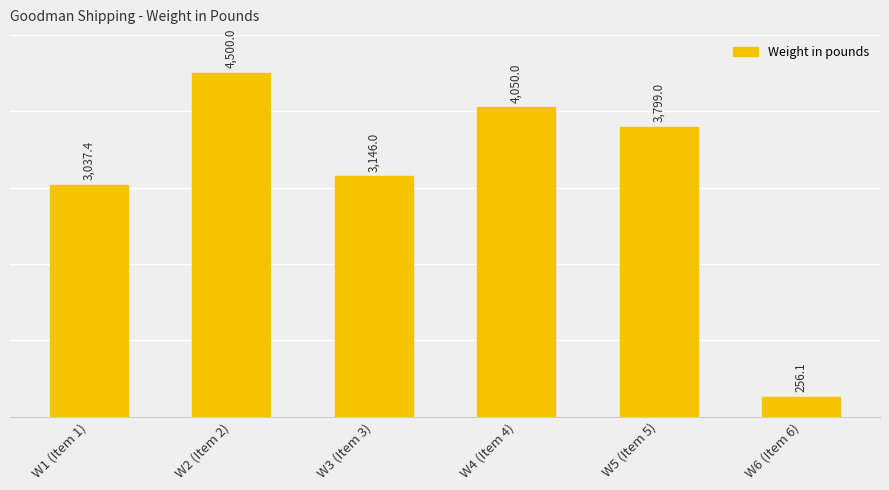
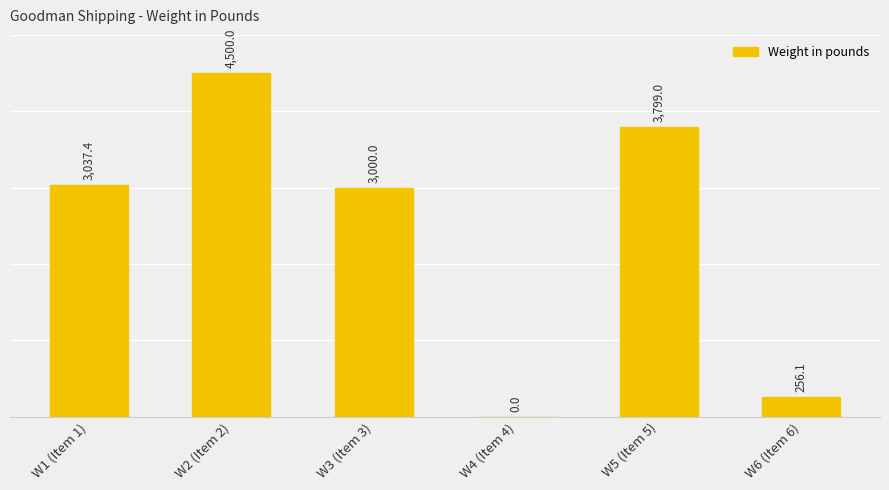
W3 (Item 3): 3,146.0 -> 3,000.0
W4 (Item 4): 4,050.0 -> 0.0
